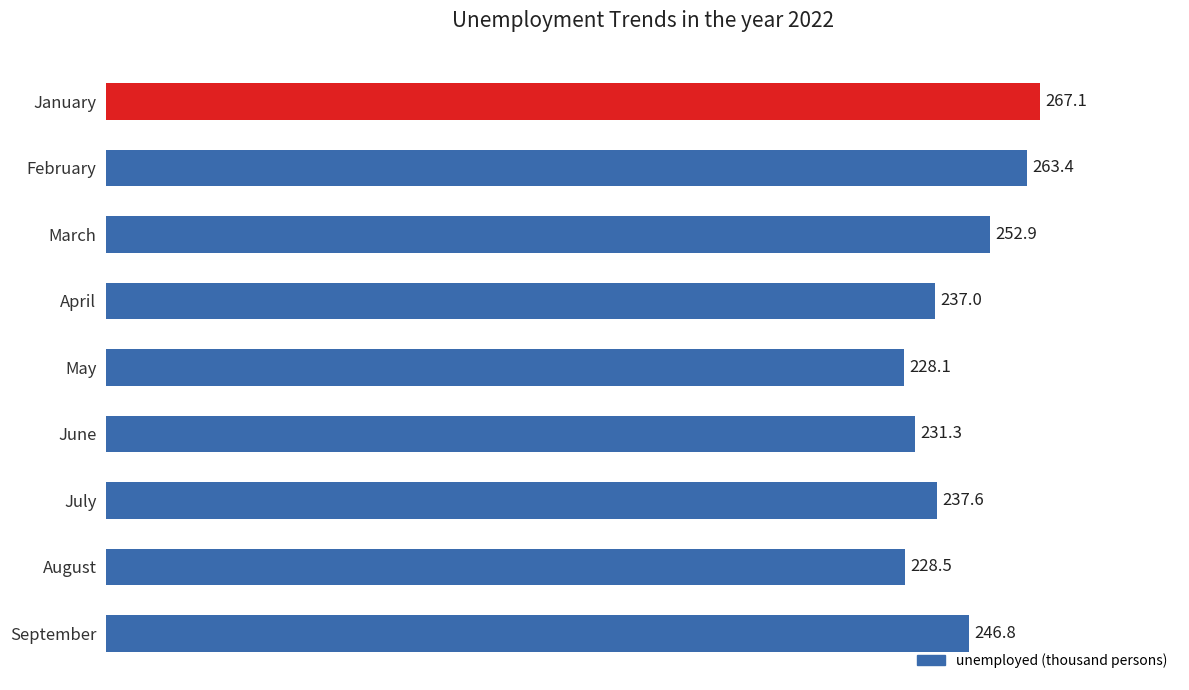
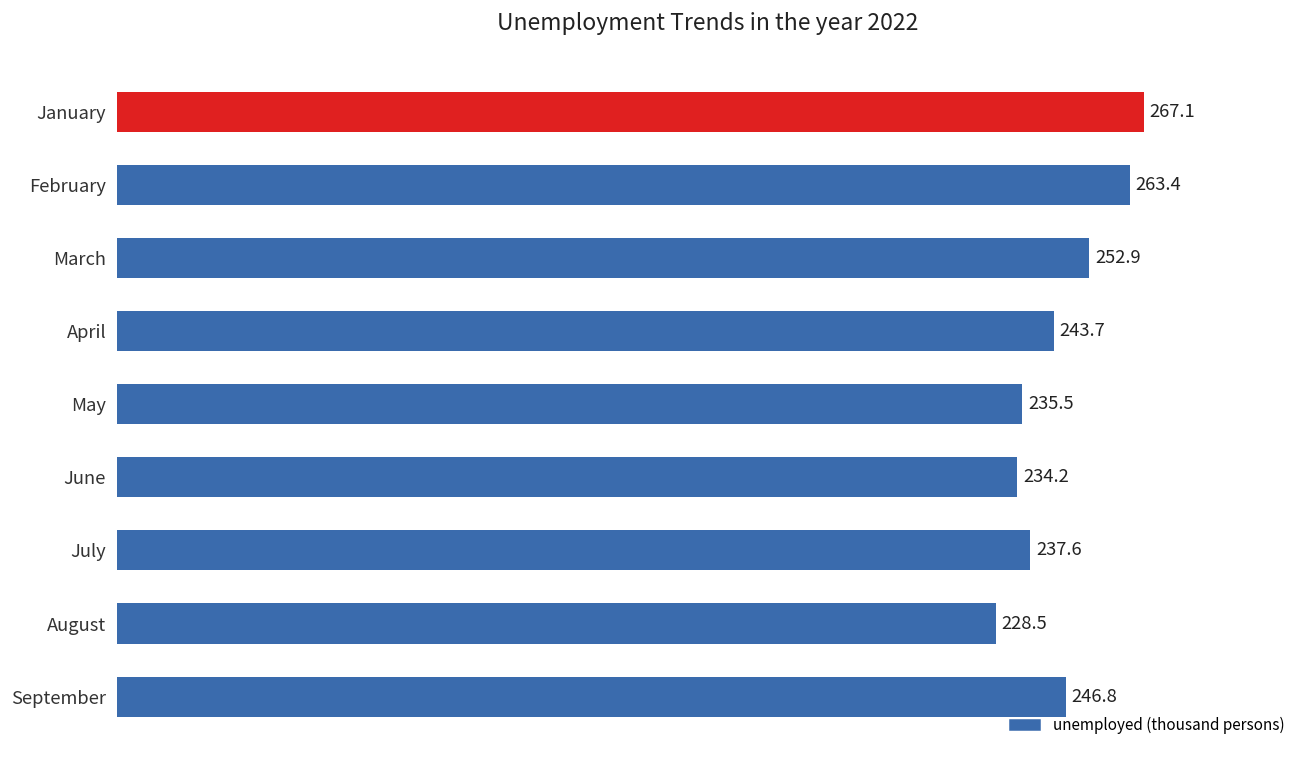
April: 237.0 -> 243.7
May: 228.1 -> 235.5
June: 231.3 -> 234.2
